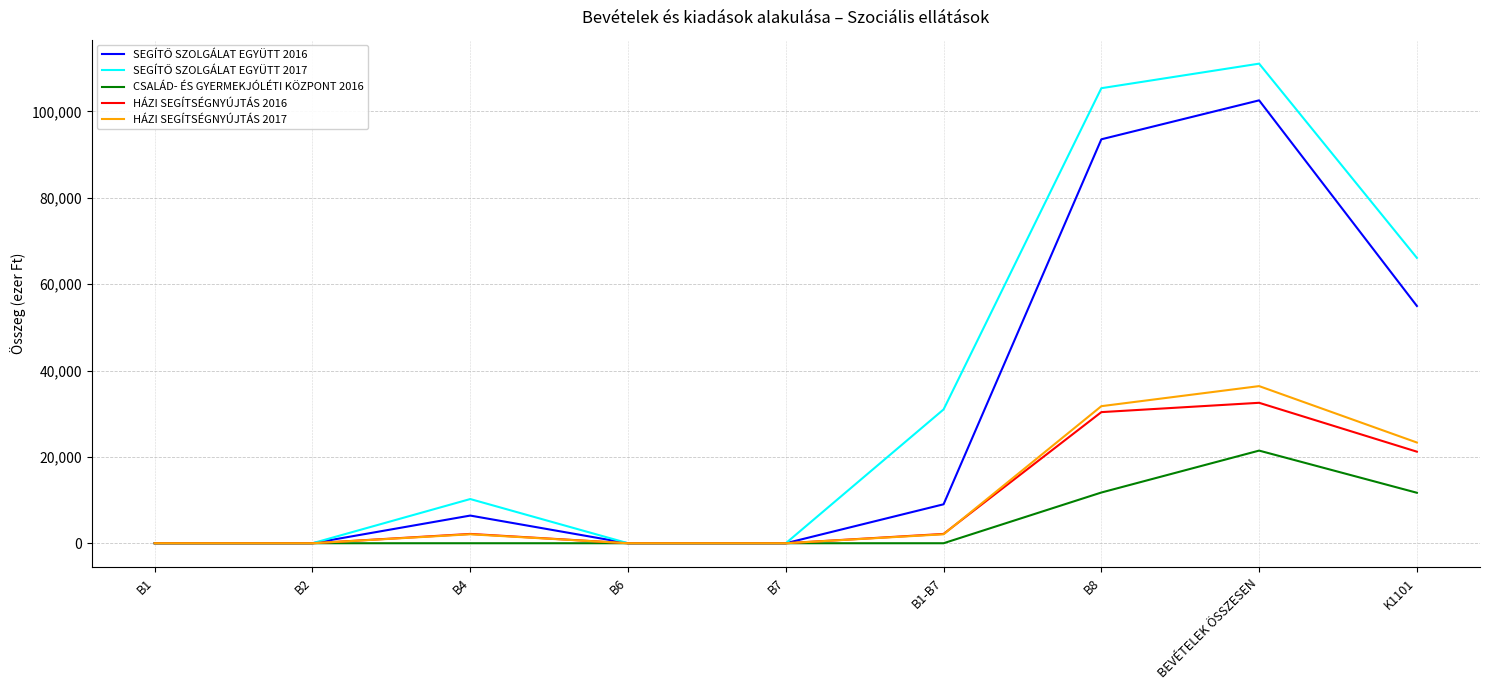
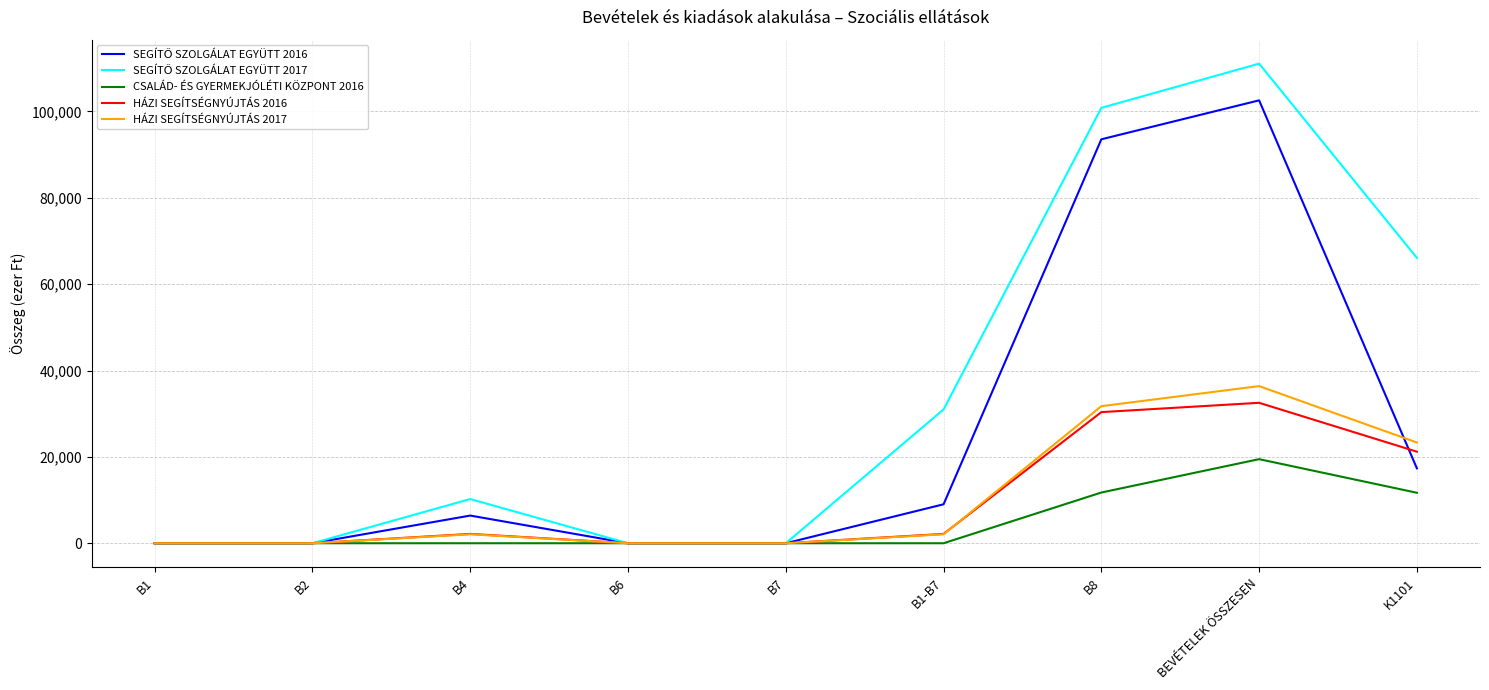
SEGÍTŐ SZOLGÁLAT EGYÜTT 2017, B8: 105,000 -> 101,000
CSALÁD- ÉS GYERMEKJÓLÉTI KÖZPONT 2016, BEVÉTELEK ÖSSZESEN: 21,000 -> 19,000
SEGÍTŐ SZOLGÁLAT EGYÜTT 2016, K1101: 55,000 -> 17,000
